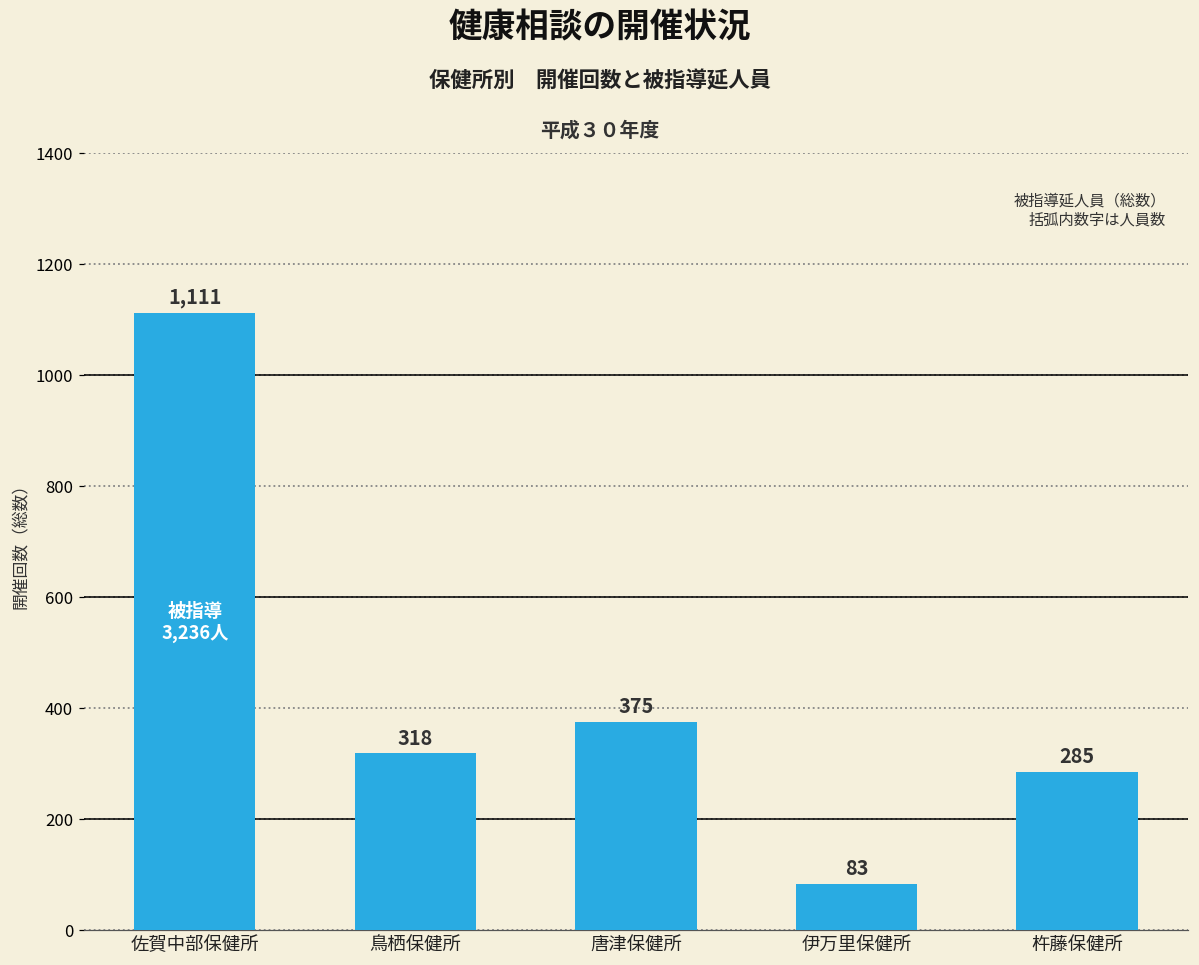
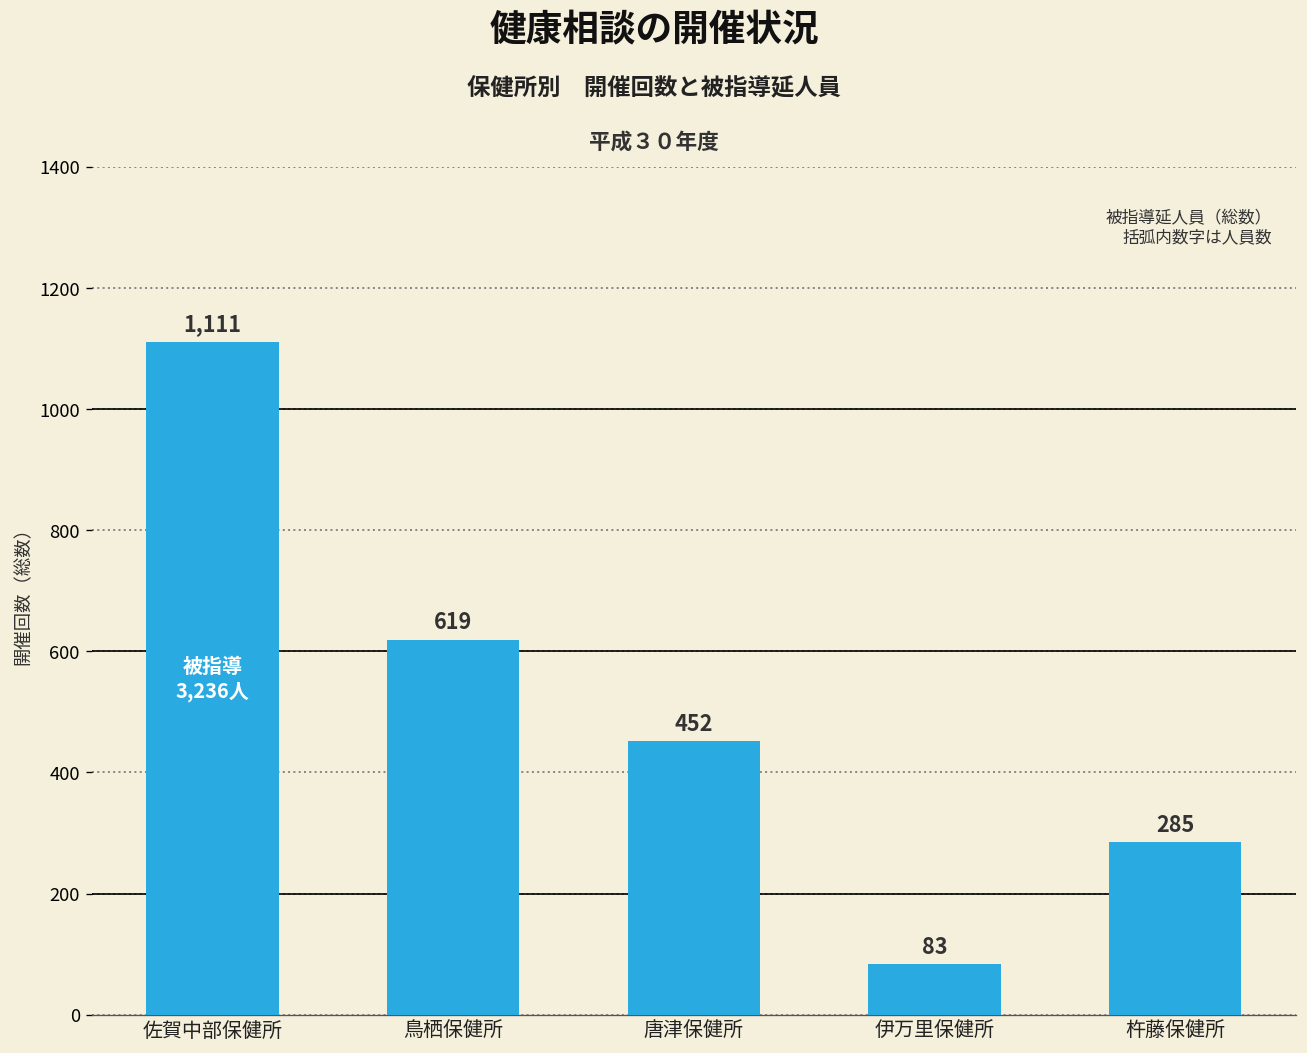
鳥栖保健所: 318 -> 619
唐津保健所: 375 -> 452
